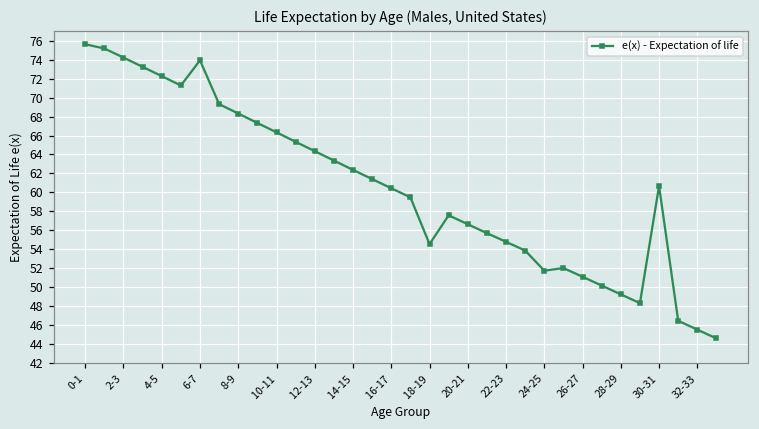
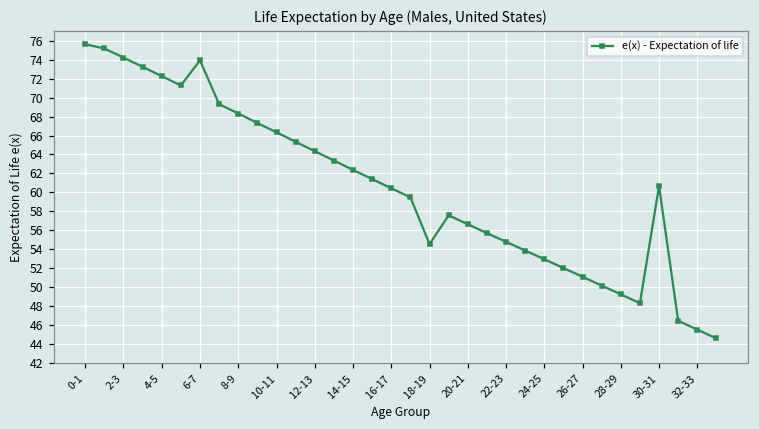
24-25: 52 -> 53
